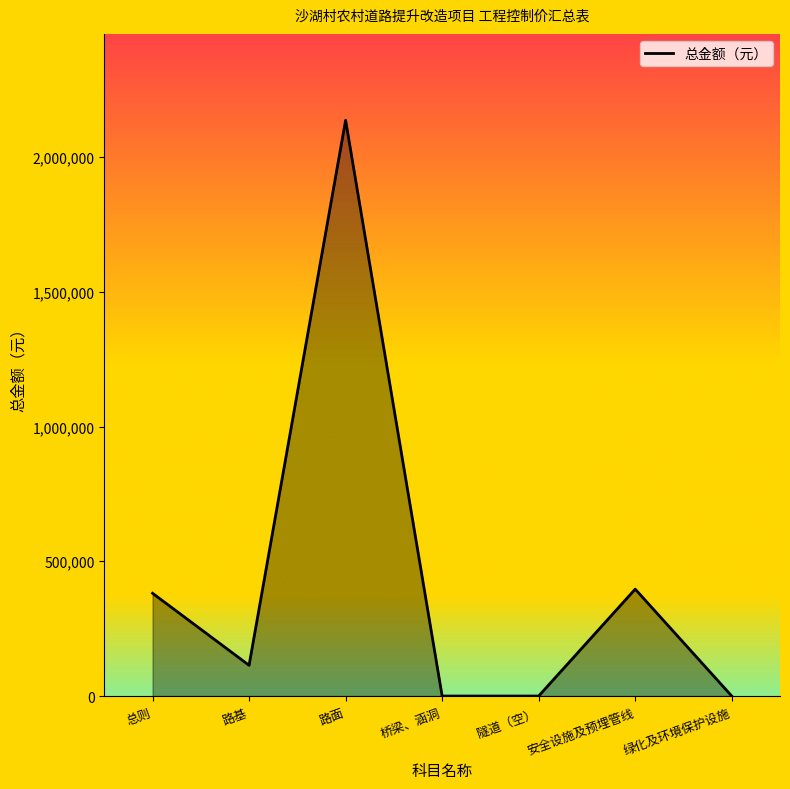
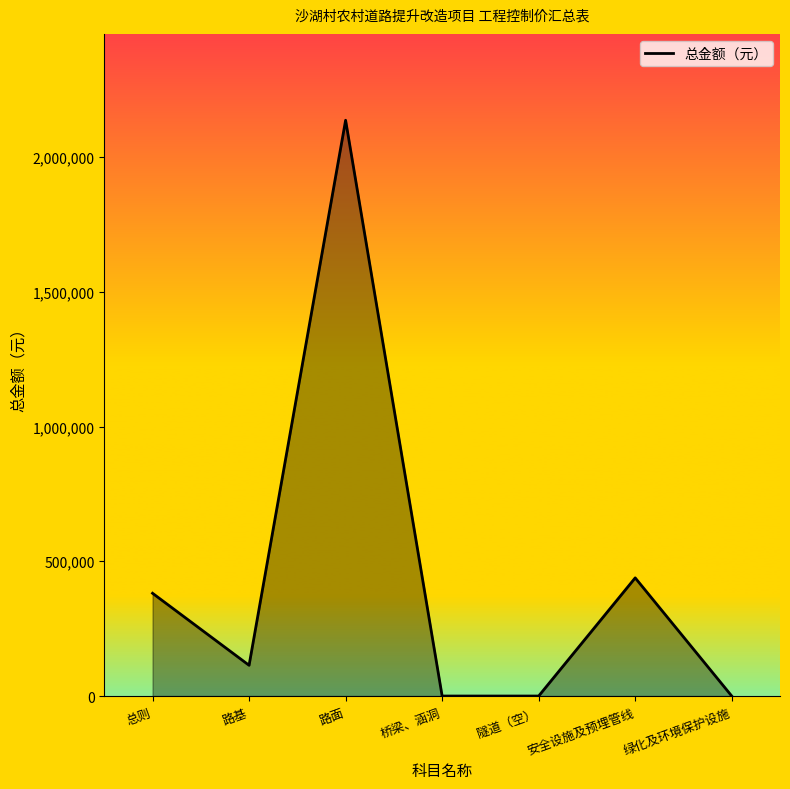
安全设施及预埋管线: 400,000 -> 440,000
